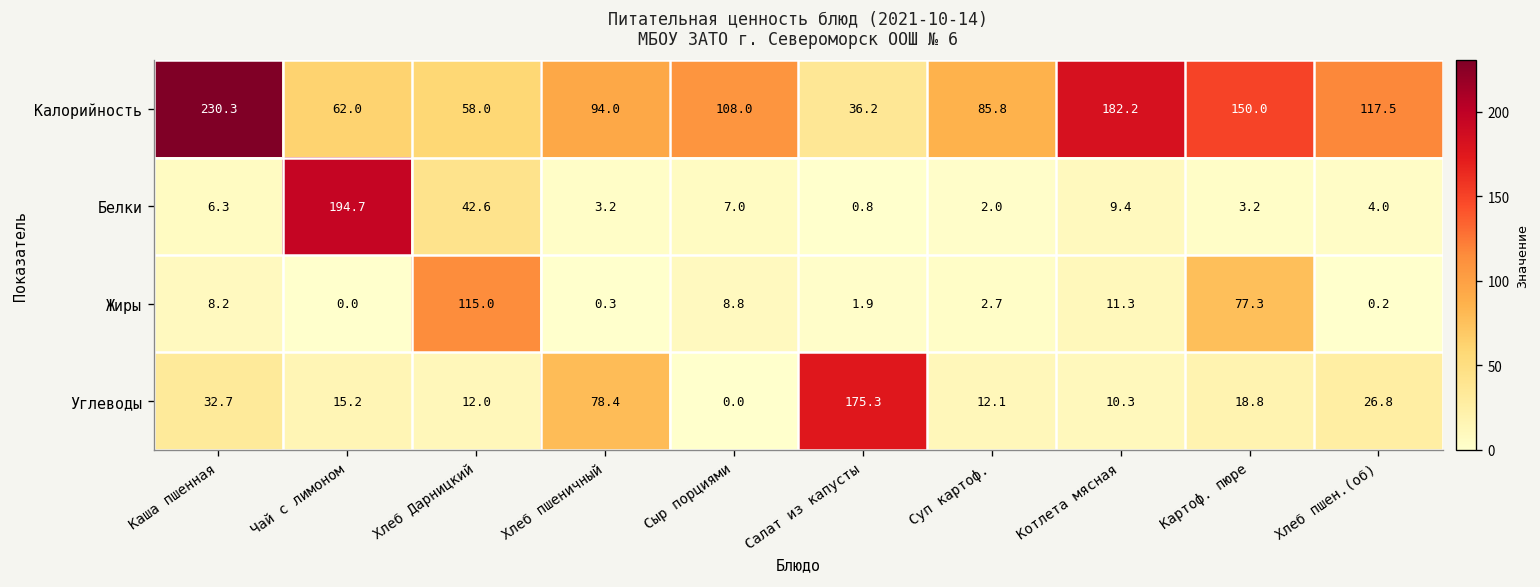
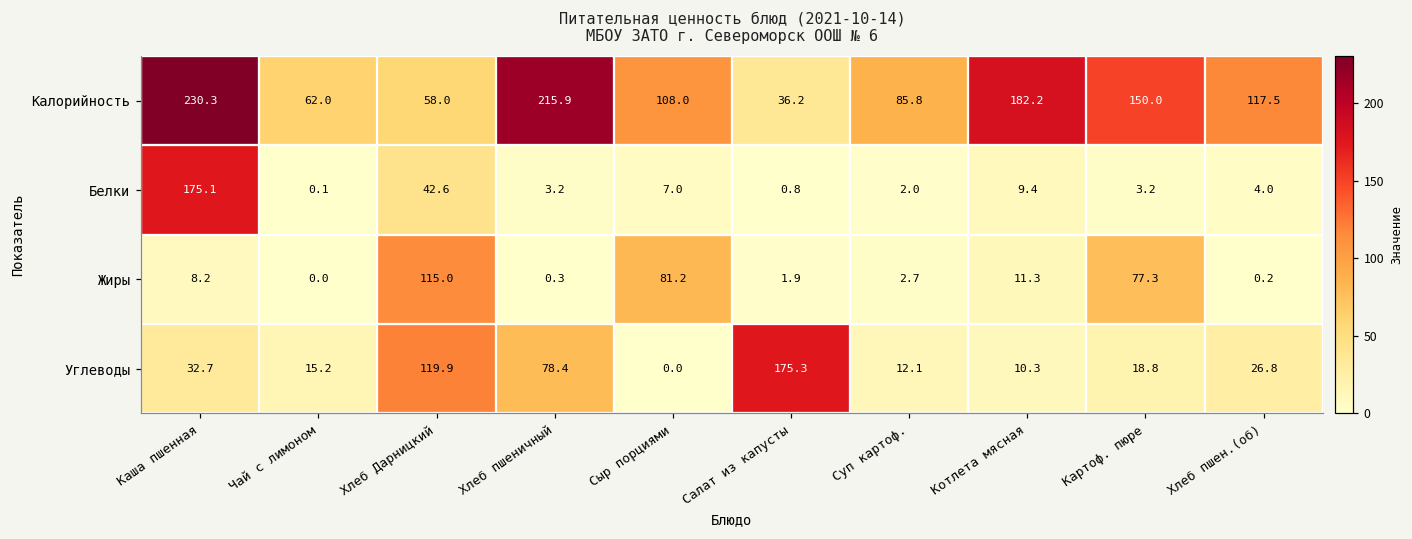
Калорийность, Хлеб пшеничный: 94.0 -> 215.9
Белки, Каша пшенная: 6.3 -> 175.1
Белки, Чай с лимоном: 194.7 -> 0.1
Жиры, Сыр порциями: 8.8 -> 81.2
Углеводы, Хлеб Дарницкий: 12.0 -> 119.9
